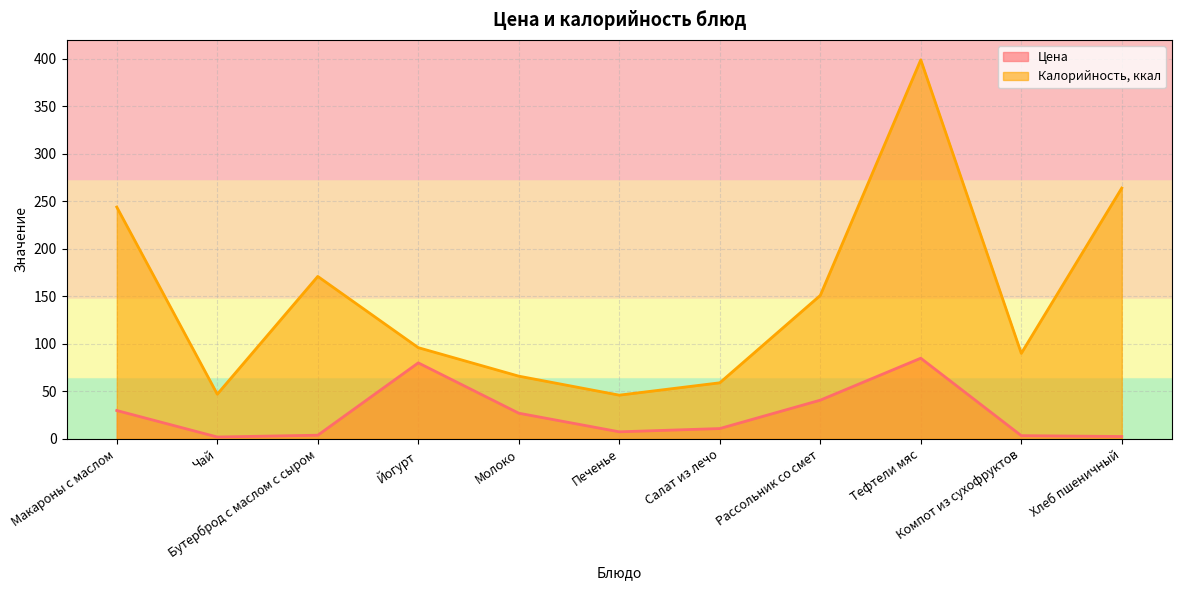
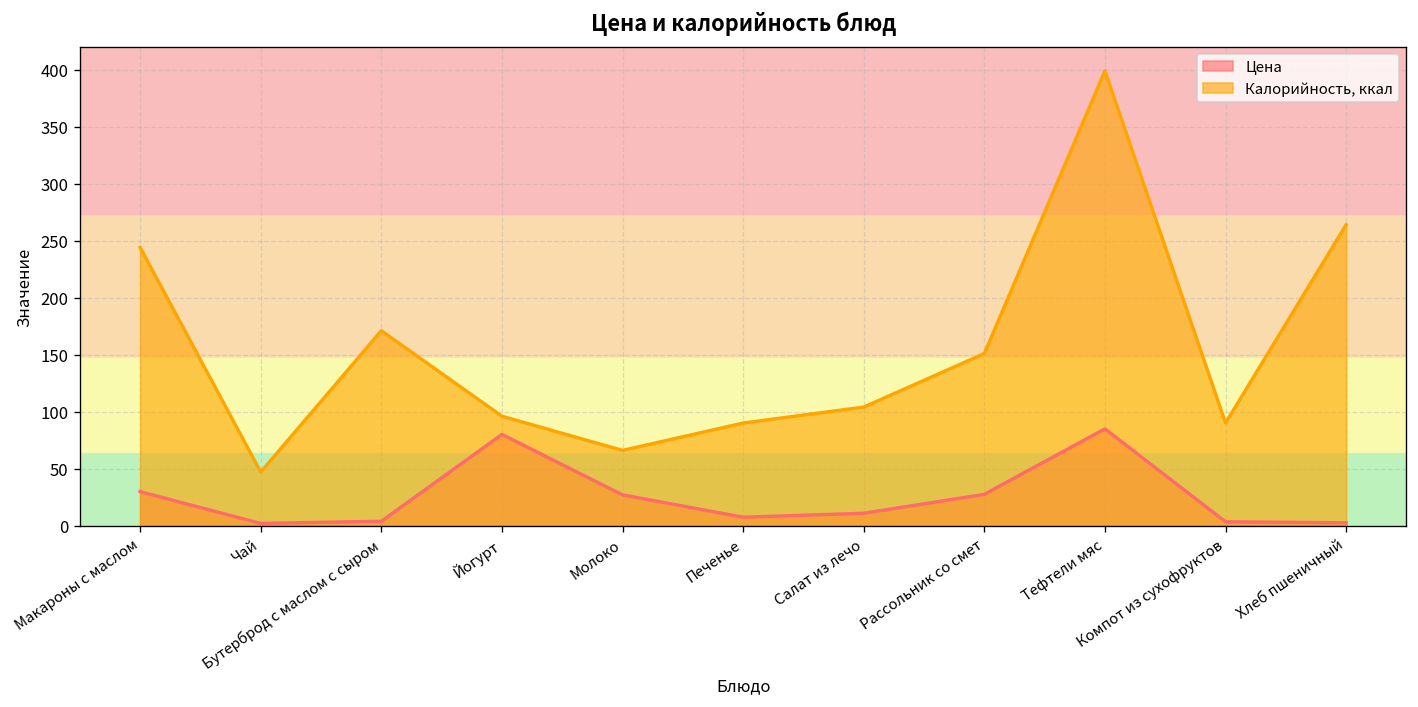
Калорийность, ккал, Печенье: 50 -> 90
Калорийность, ккал, Салат из лечо: 60 -> 100
Цена, Рассольник со смет: 40 -> 30
